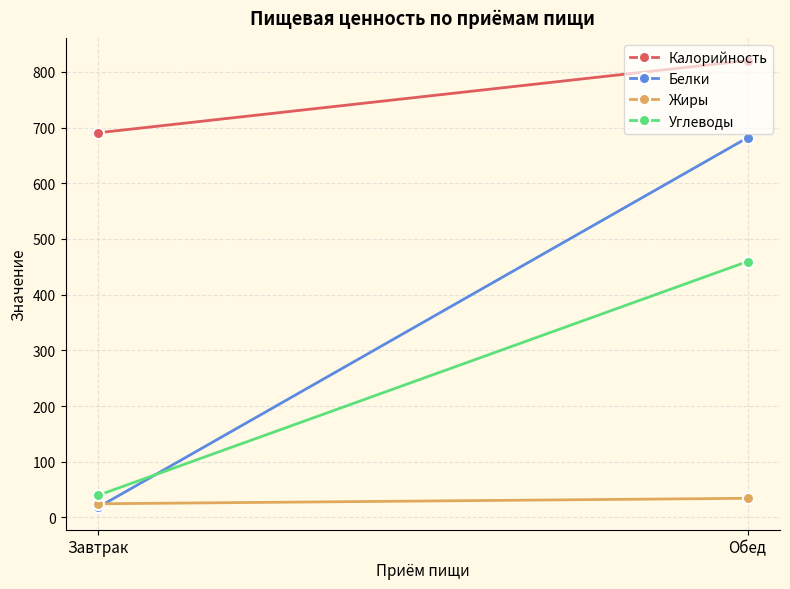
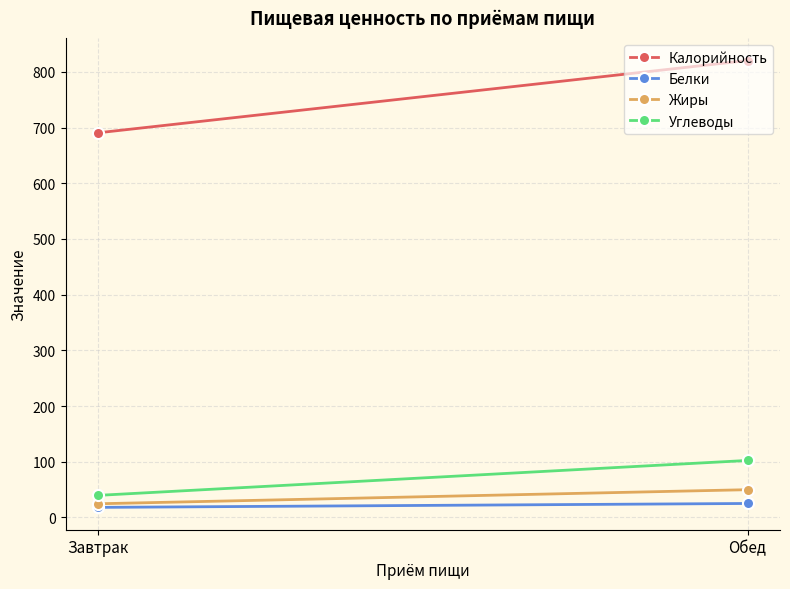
Белки, Обед: 680 -> 30
Жиры, Обед: 30 -> 50
Углеводы, Обед: 460 -> 100
